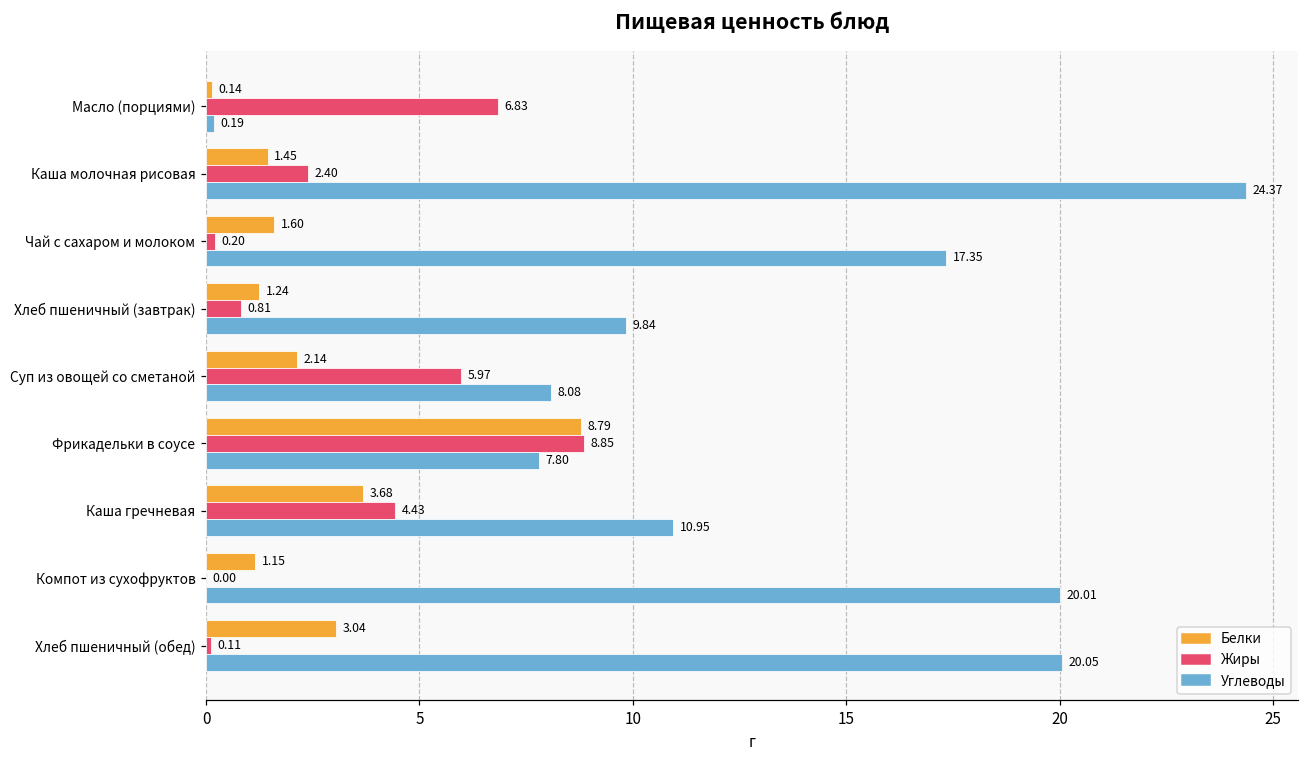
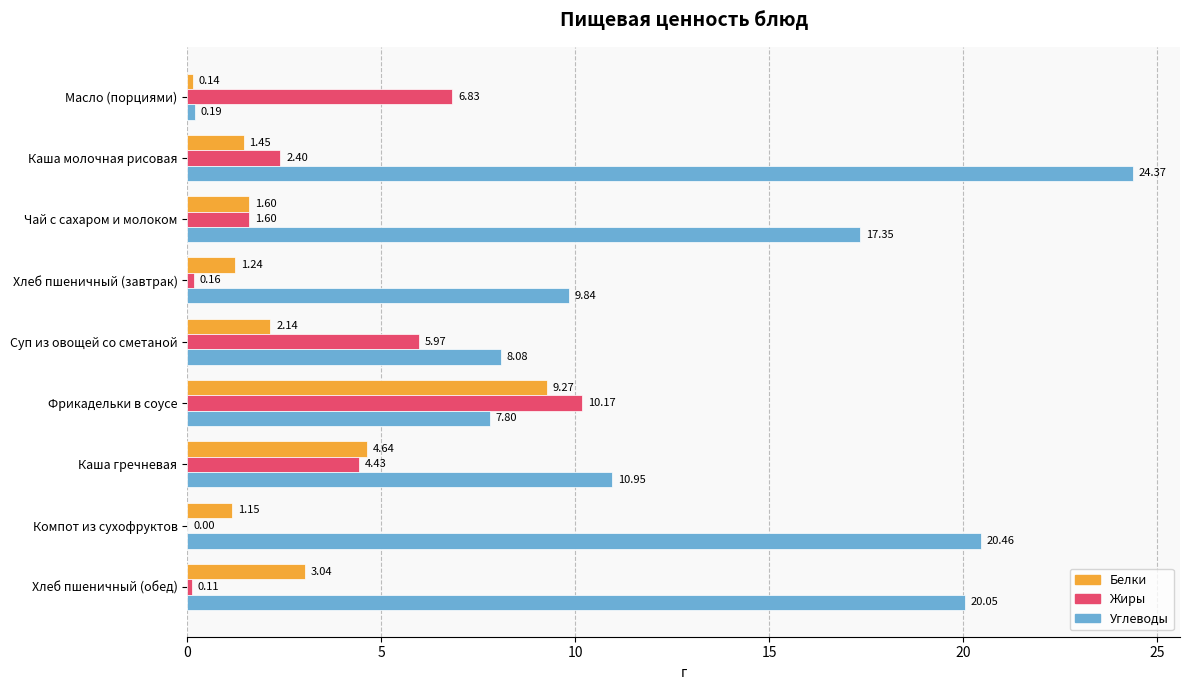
Жиры, Чай с сахаром и молоком: 0.20 -> 1.60
Жиры, Хлеб пшеничный (завтрак): 0.81 -> 0.16
Белки, Фрикадельки в соусе: 8.79 -> 9.27
Жиры, Фрикадельки в соусе: 8.85 -> 10.17
Белки, Каша гречневая: 3.68 -> 4.64
Углеводы, Компот из сухофруктов: 20.01 -> 20.46
